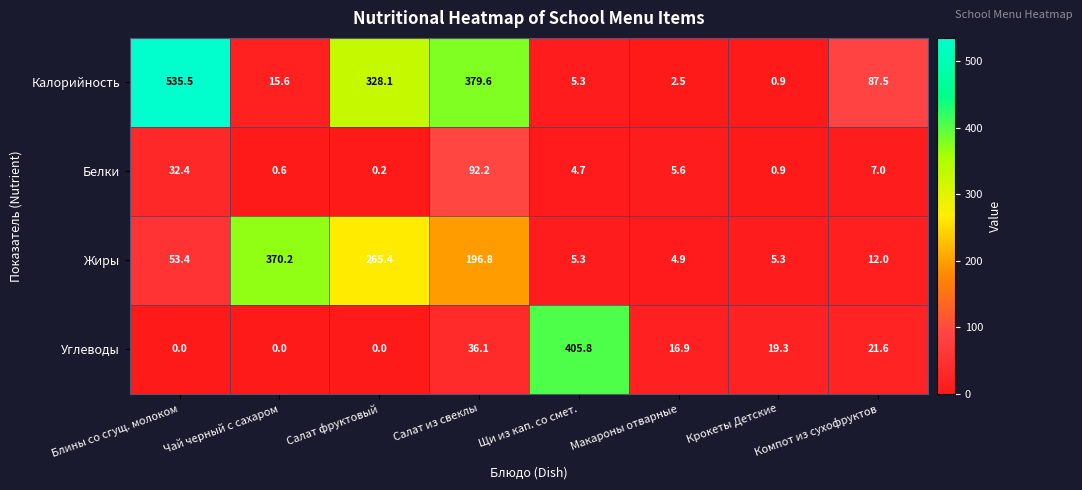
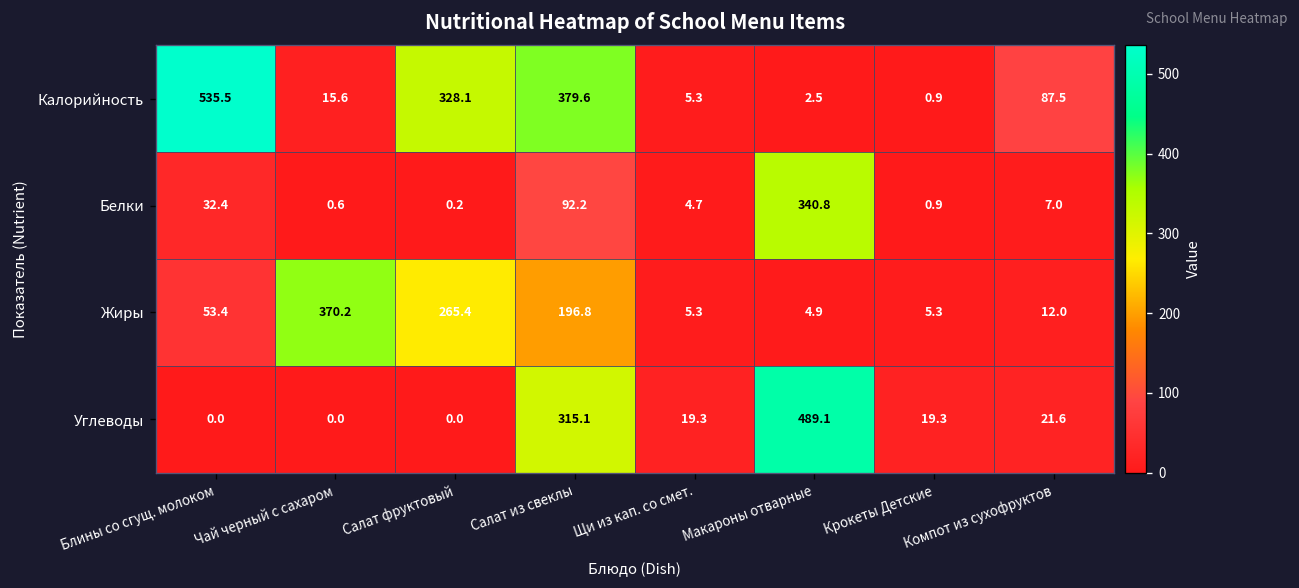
Белки, Макароны отварные: 5.6 -> 340.8
Углеводы, Салат из свеклы: 36.1 -> 315.1
Углеводы, Щи из кап. со смет.: 405.8 -> 19.3
Углеводы, Макароны отварные: 16.9 -> 489.1
